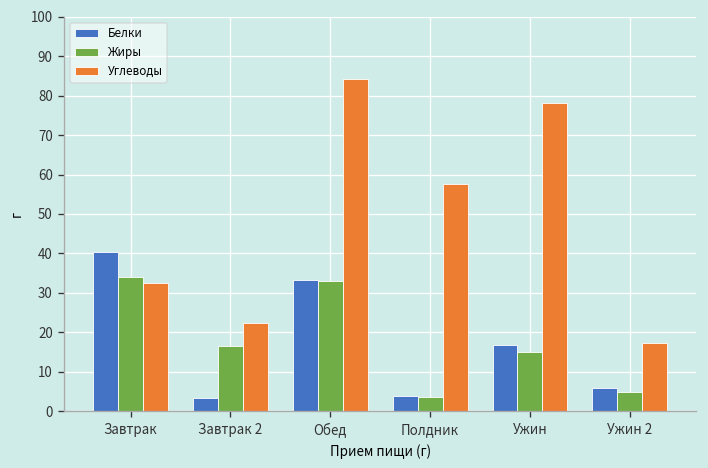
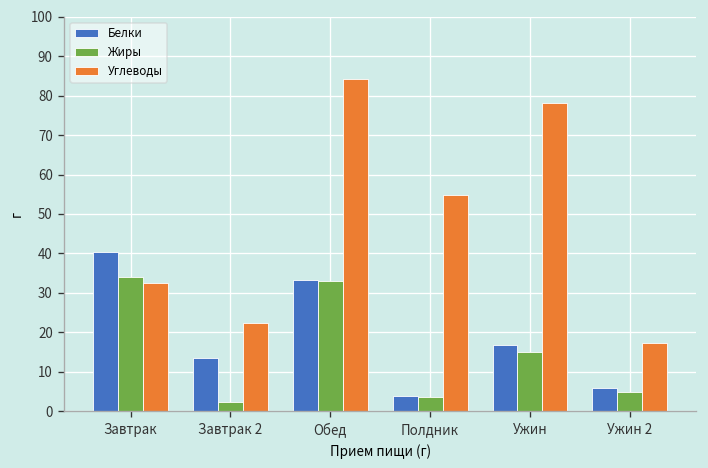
Белки, Завтрак 2: 3 -> 13
Жиры, Завтрак 2: 16 -> 2
Углеводы, Полдник: 58 -> 55
